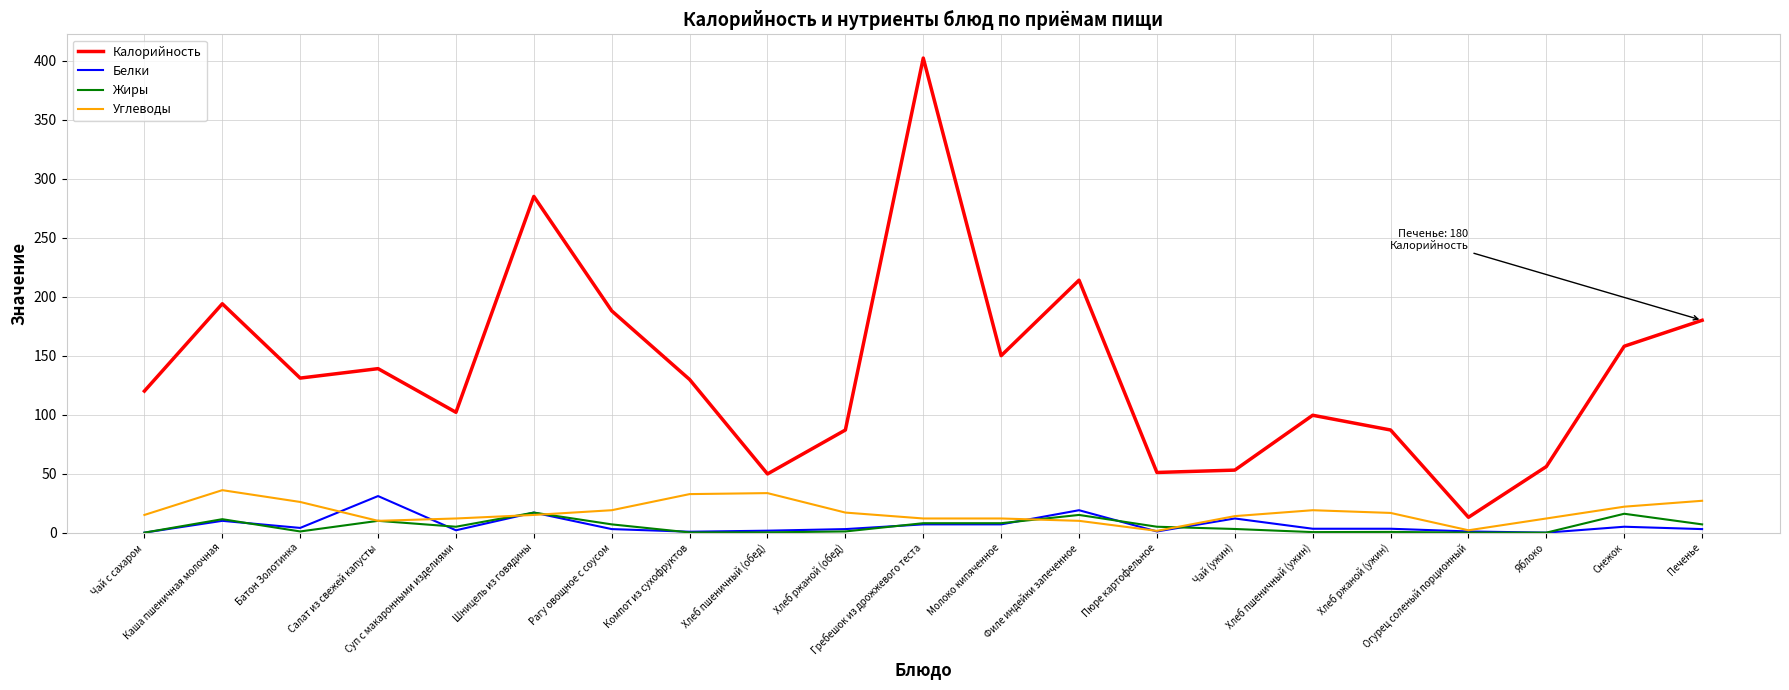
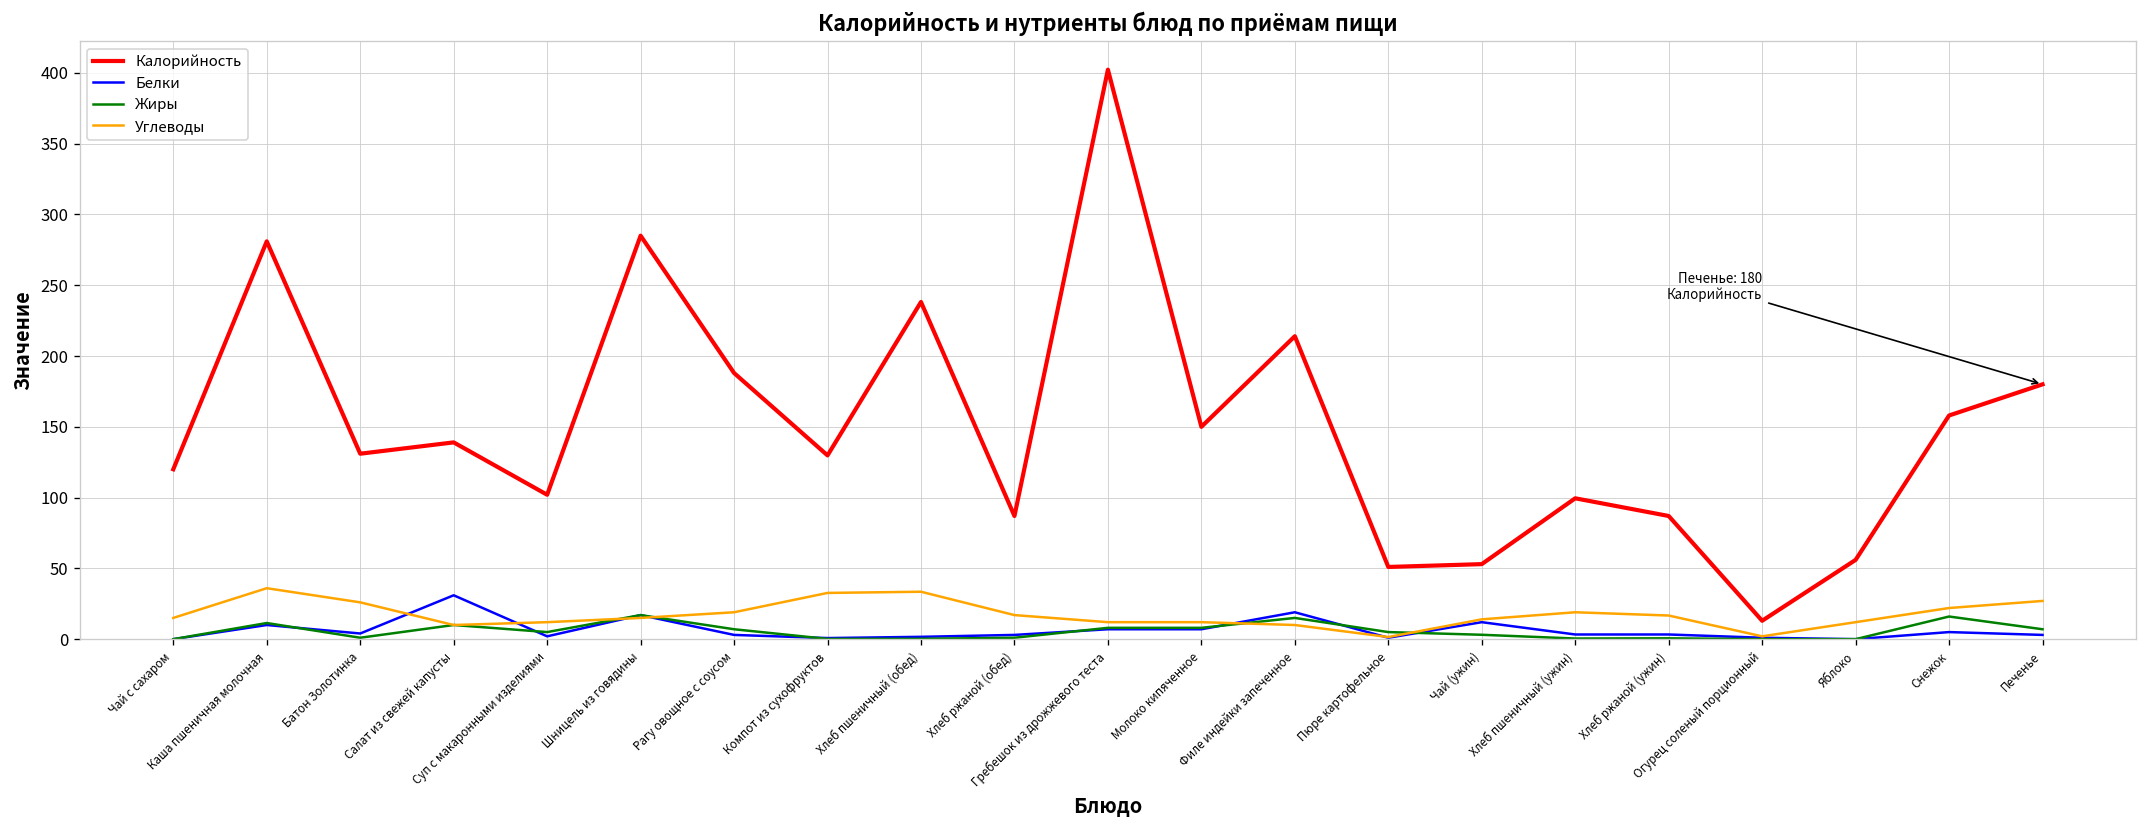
Калорийность, Каша пшеничная молочная: 194 -> 281
Калорийность, Хлеб пшеничный (обед): 50 -> 238
